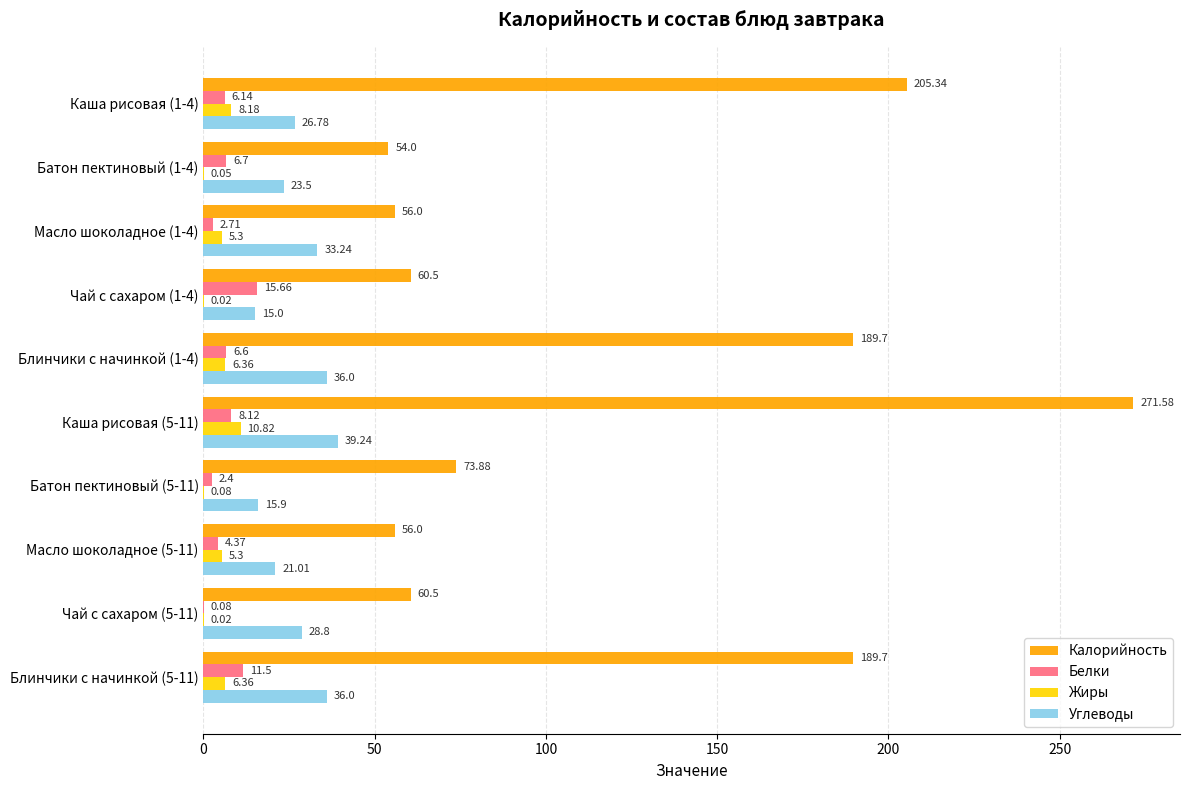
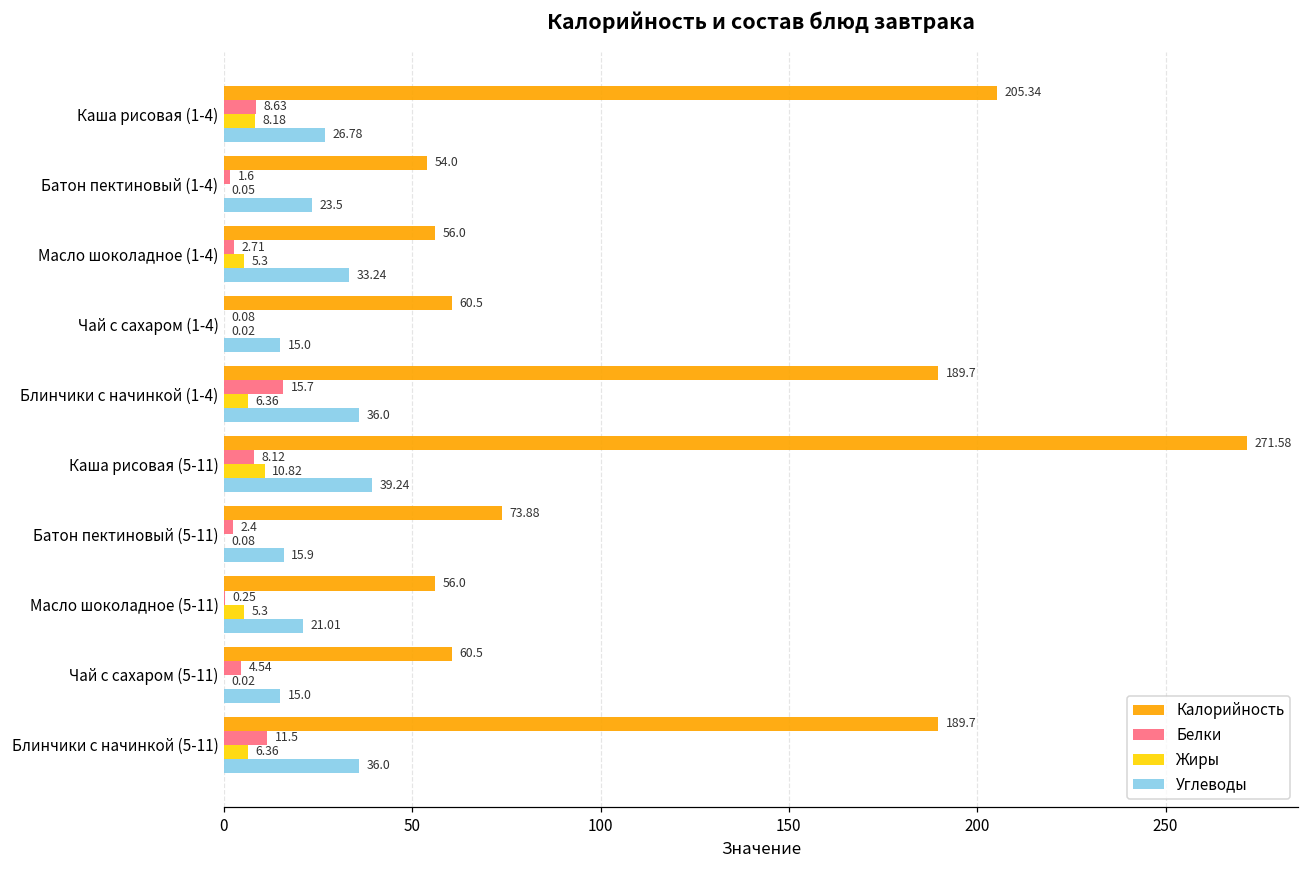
Белки, Каша рисовая (1-4): 6.14 -> 8.63
Белки, Батон пектиновый (1-4): 6.7 -> 1.6
Белки, Чай с сахаром (1-4): 15.66 -> 0.08
Белки, Блинчики с начинкой (1-4): 6.6 -> 15.7
Белки, Масло шоколадное (5-11): 4.37 -> 0.25
Белки, Чай с сахаром (5-11): 0.08 -> 4.54
Углеводы, Чай с сахаром (5-11): 28.8 -> 15.0
